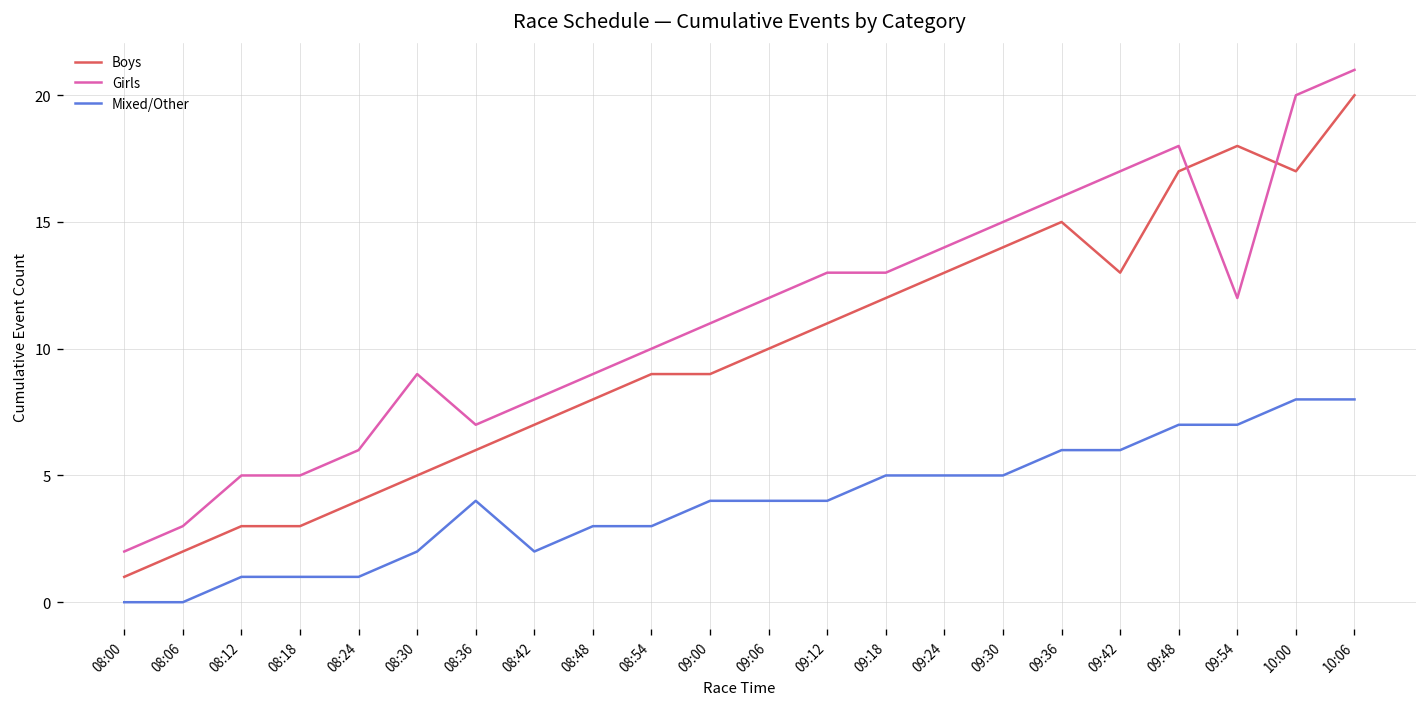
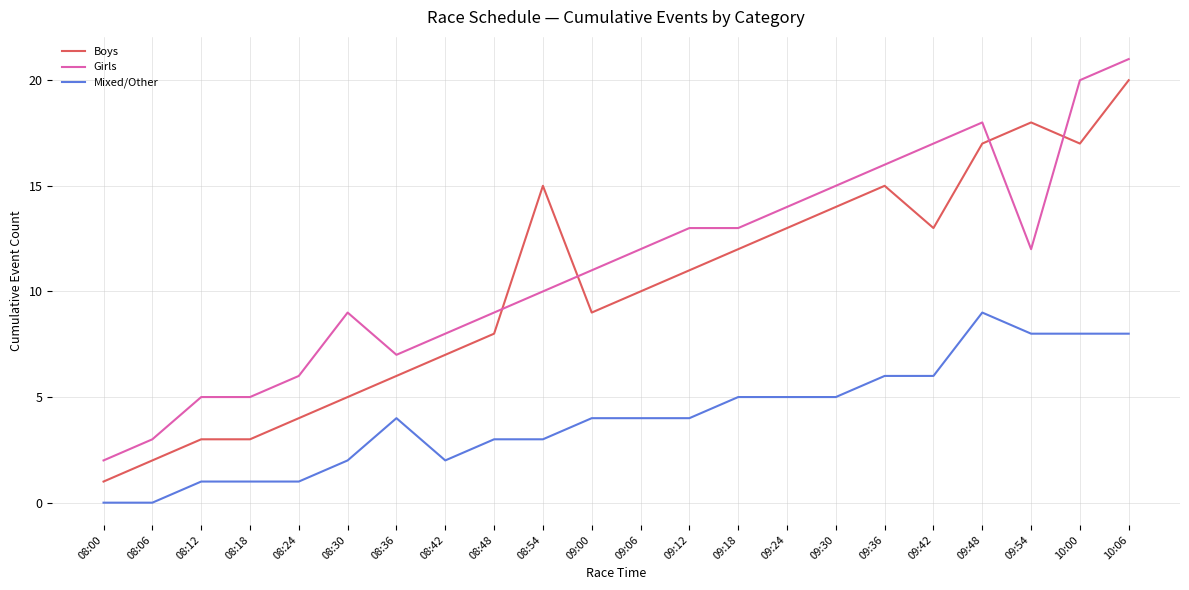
Boys, 08:54: 9 -> 15
Mixed/Other, 09:48: 7 -> 9
Mixed/Other, 09:54: 7 -> 8
